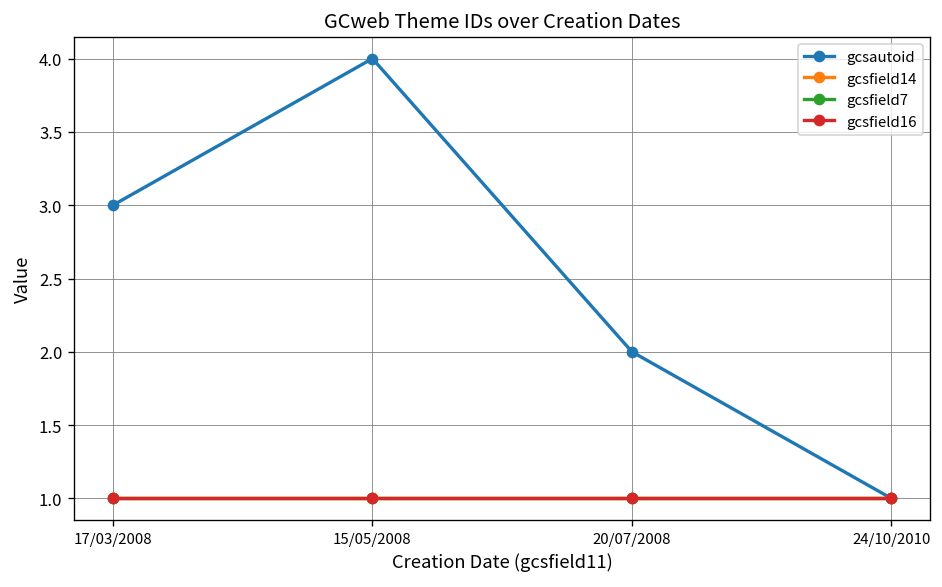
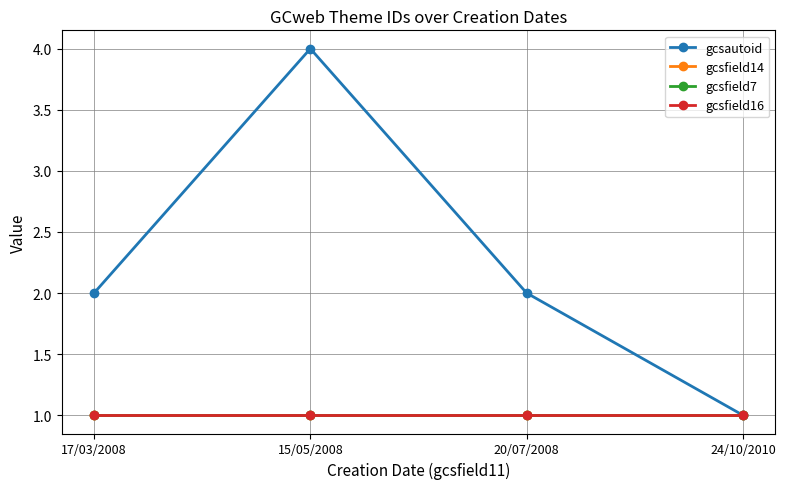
gcsautoid, 17/03/2008: 3 -> 2
